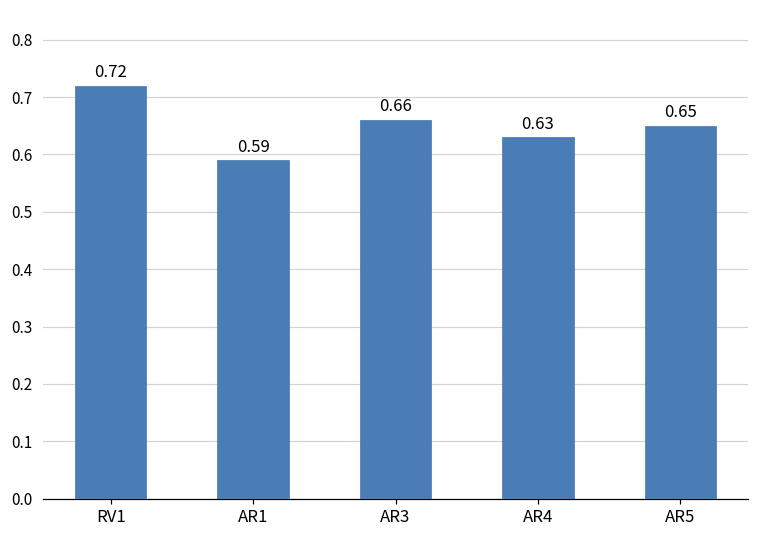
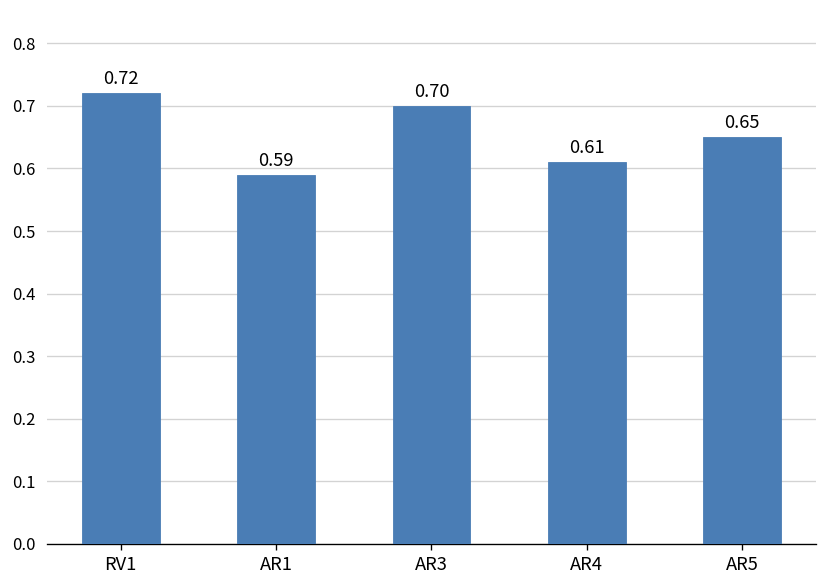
AR3: 0.66 -> 0.70
AR4: 0.63 -> 0.61
